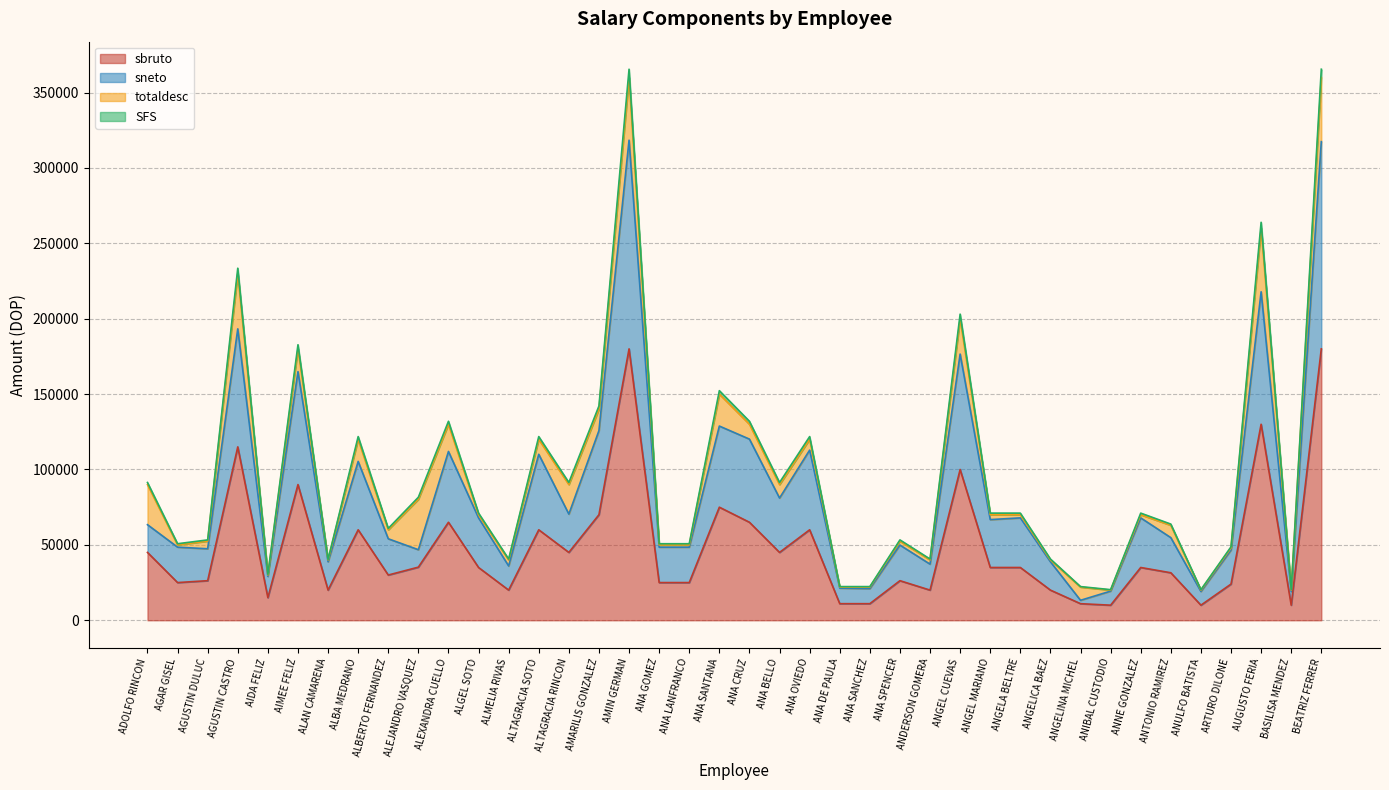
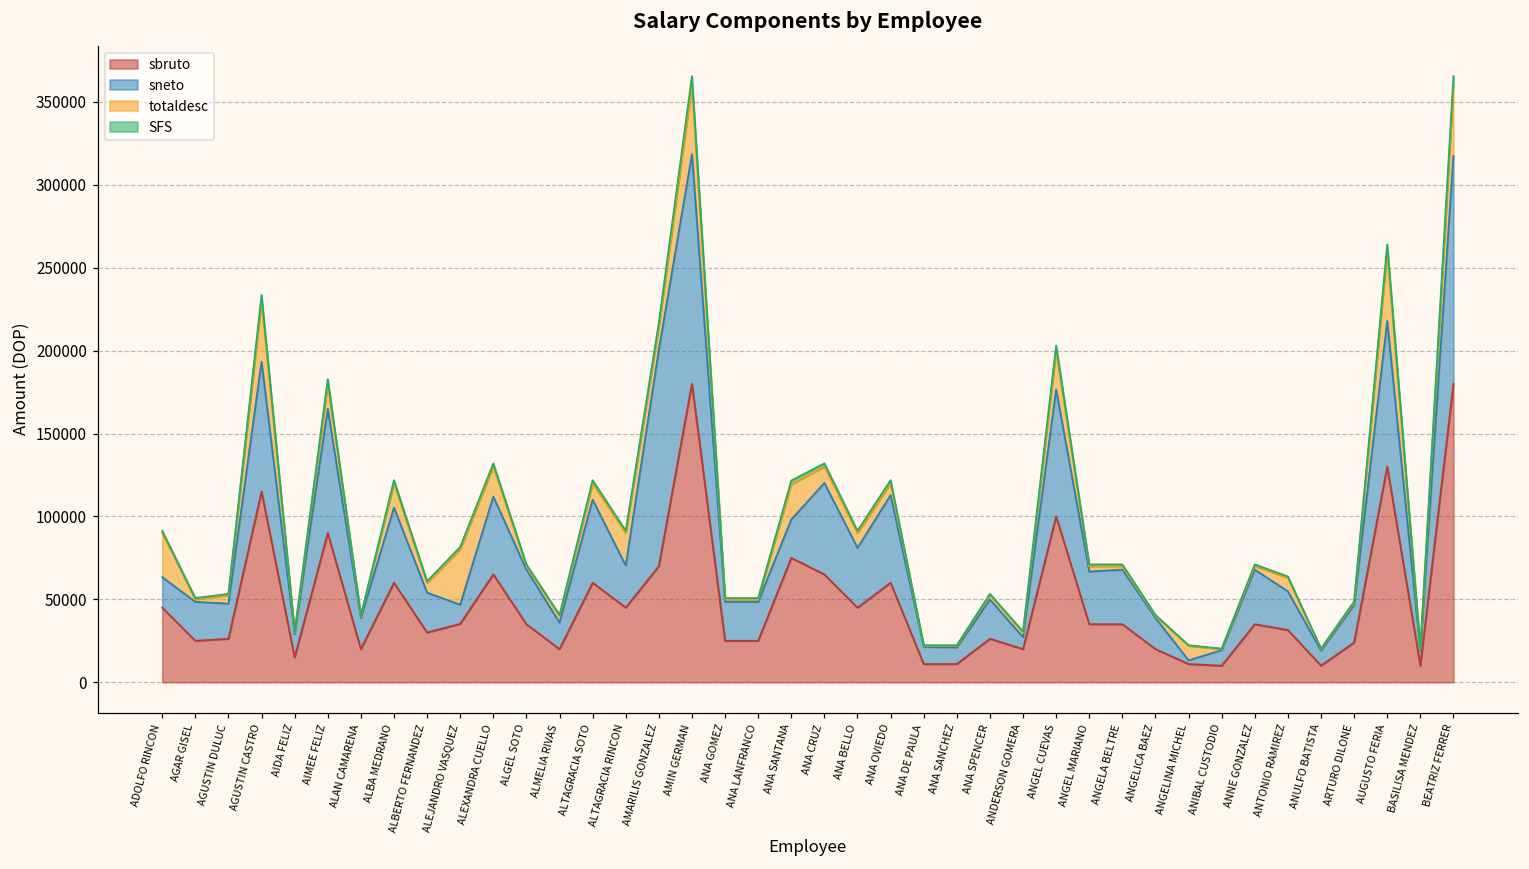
sneto, AMARILIS GONZALEZ: 56000 -> 131000
sneto, ANA SANTANA: 54000 -> 23000
sneto, ANDERSON GOMERA: 17000 -> 7000
